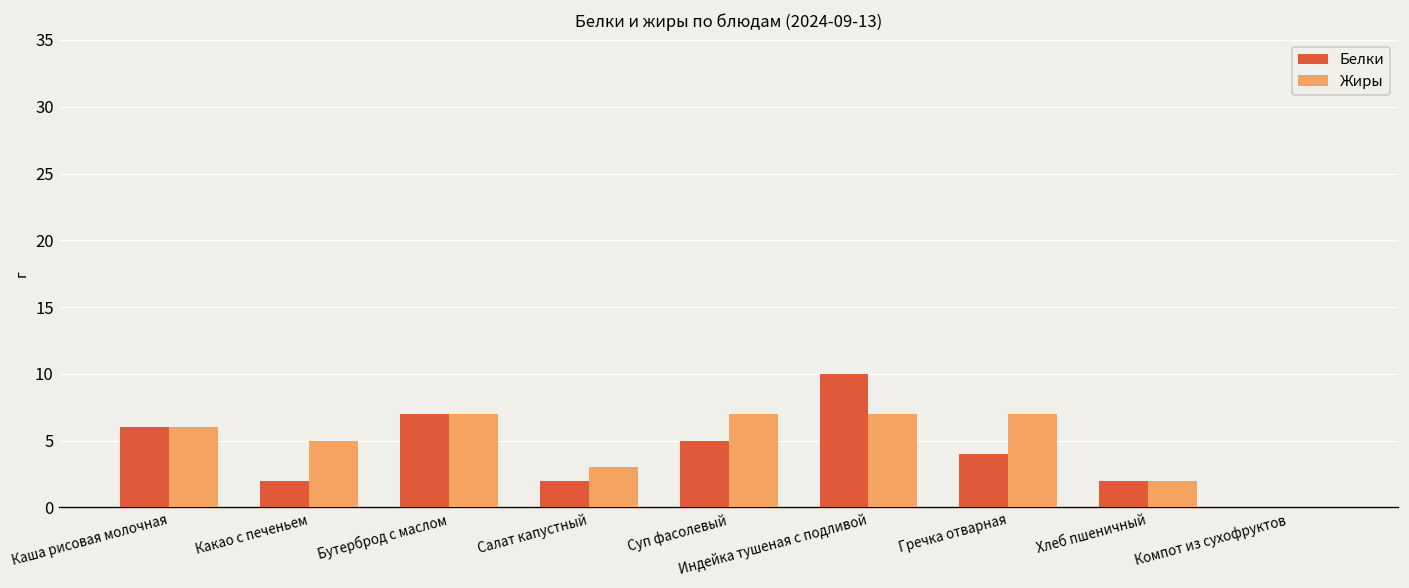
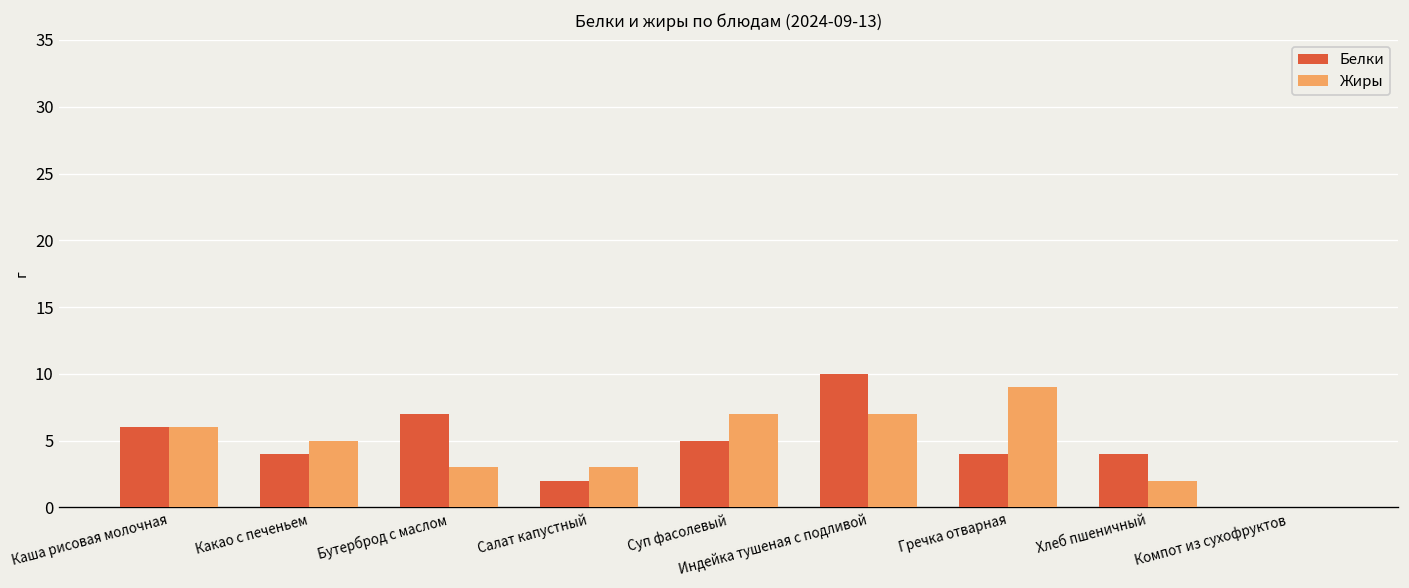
Белки, Какао с печеньем: 2 -> 4
Жиры, Бутерброд с маслом: 7 -> 3
Жиры, Гречка отварная: 7 -> 9
Белки, Хлеб пшеничный: 2 -> 4
